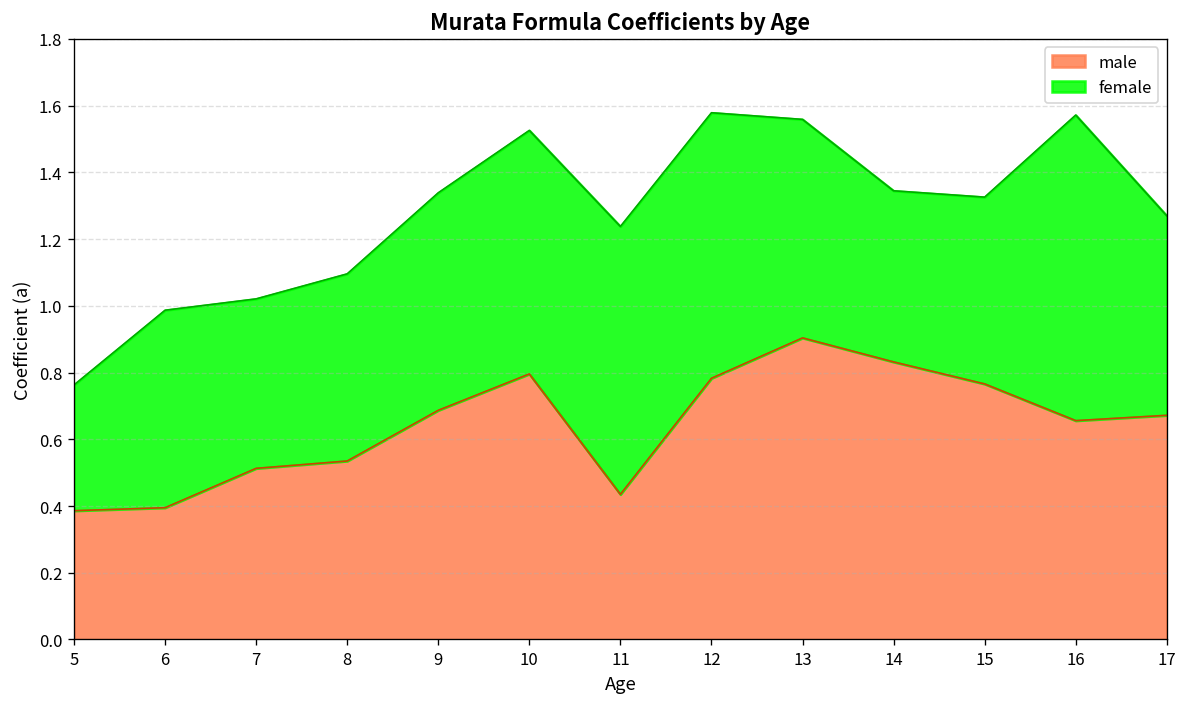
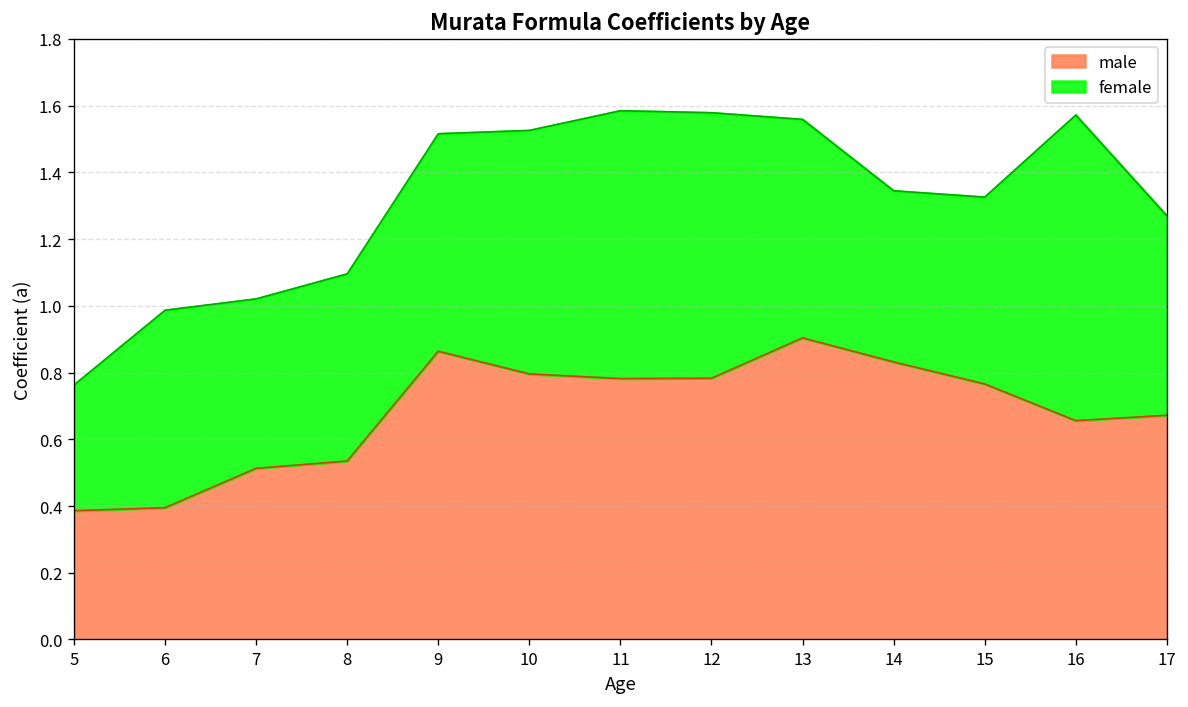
male, 9: 0.69 -> 0.86
male, 11: 0.44 -> 0.78
